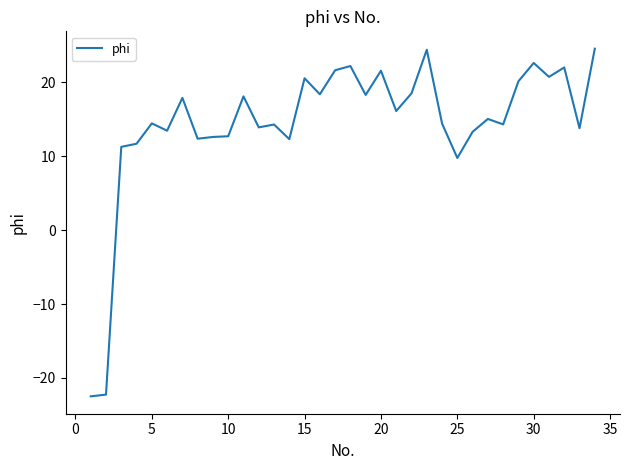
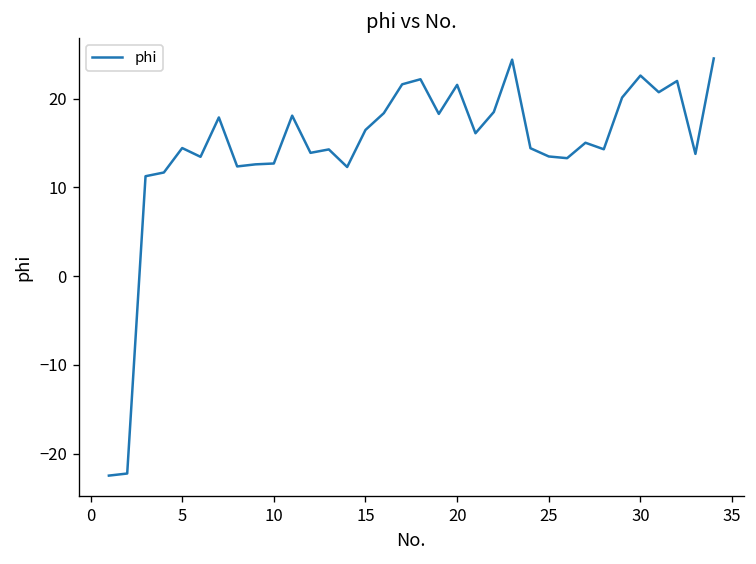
15: 21 -> 16
25: 10 -> 13
